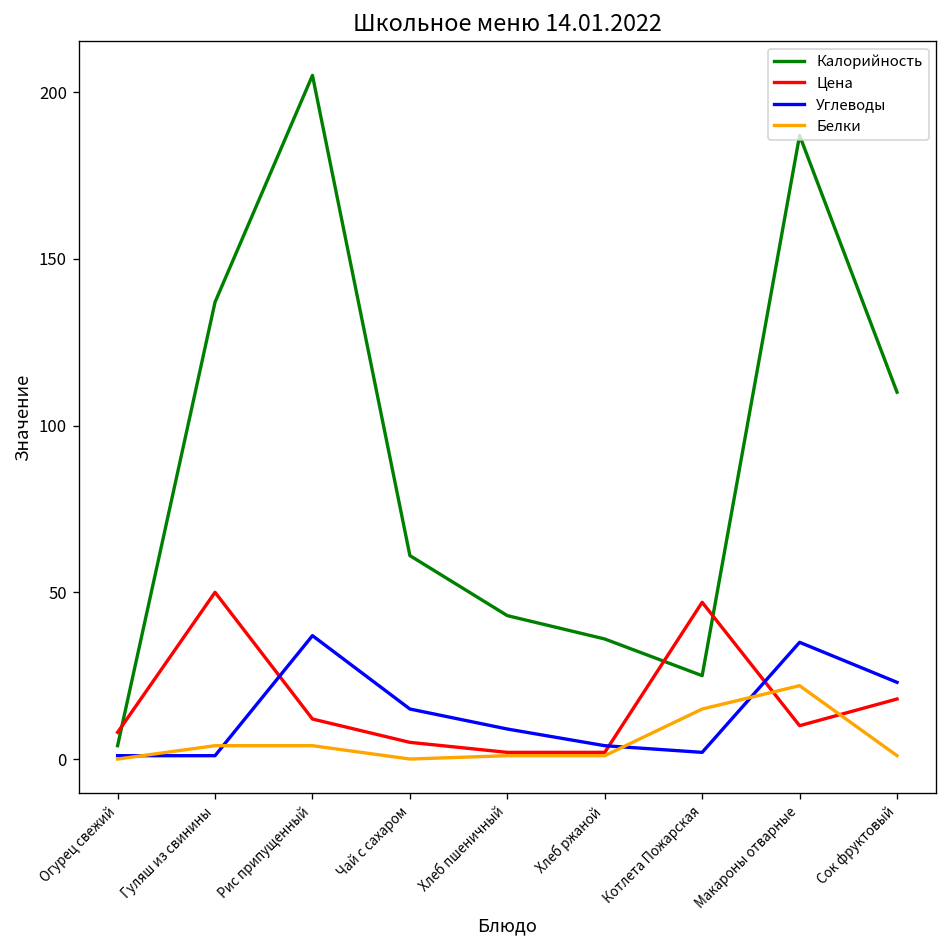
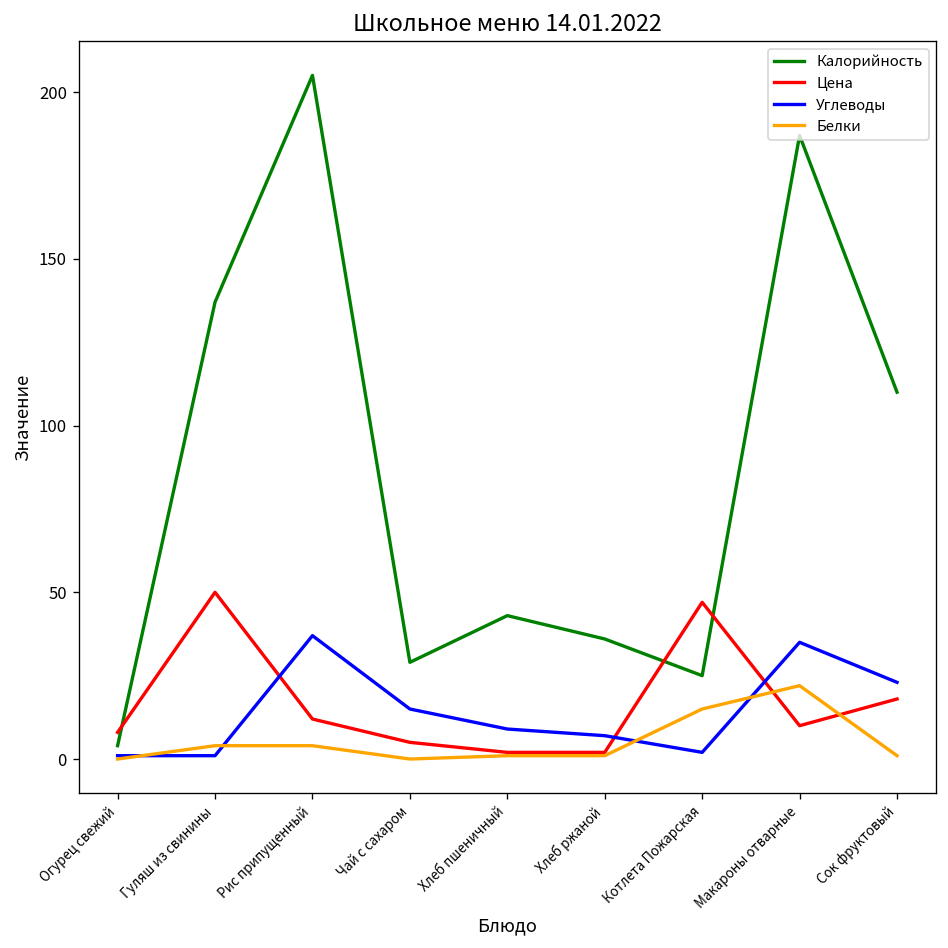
Калорийность, Чай с сахаром: 61 -> 29
Углеводы, Хлеб ржаной: 4 -> 7
